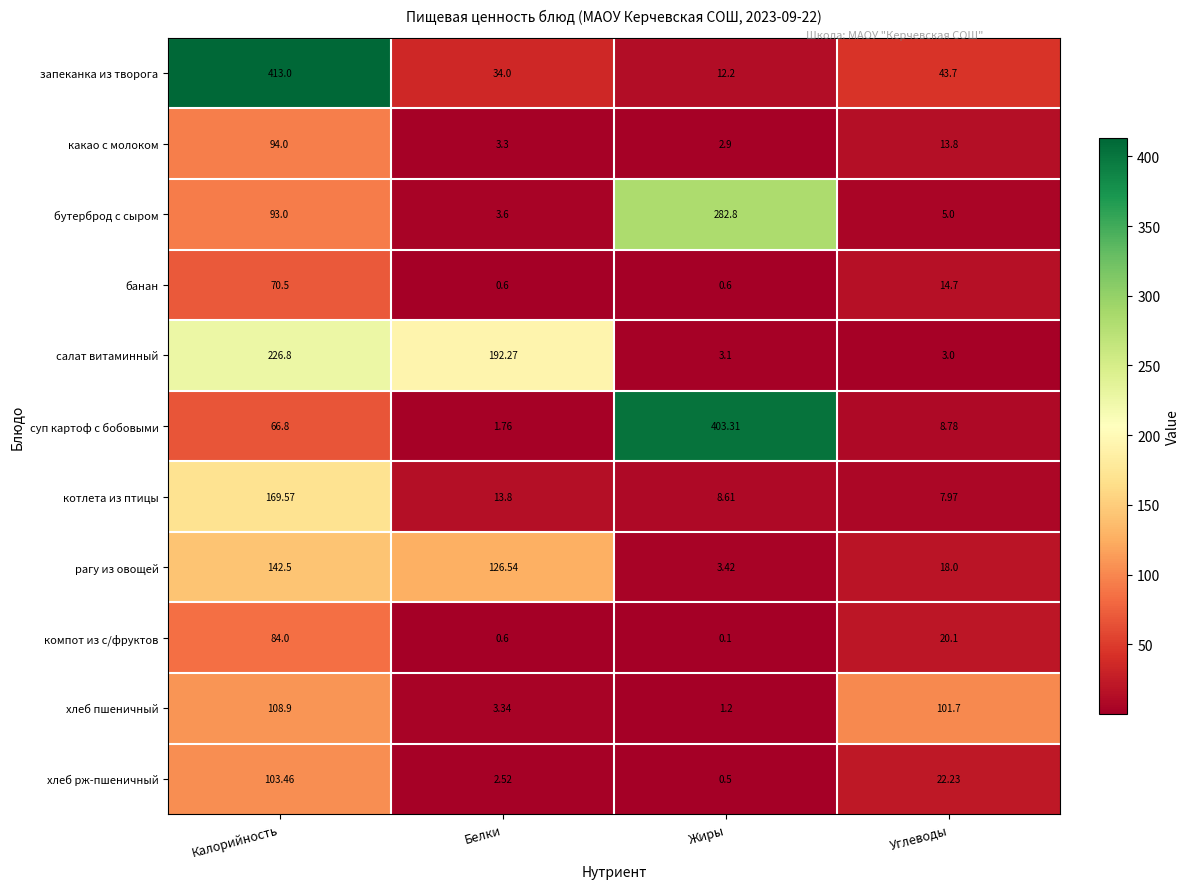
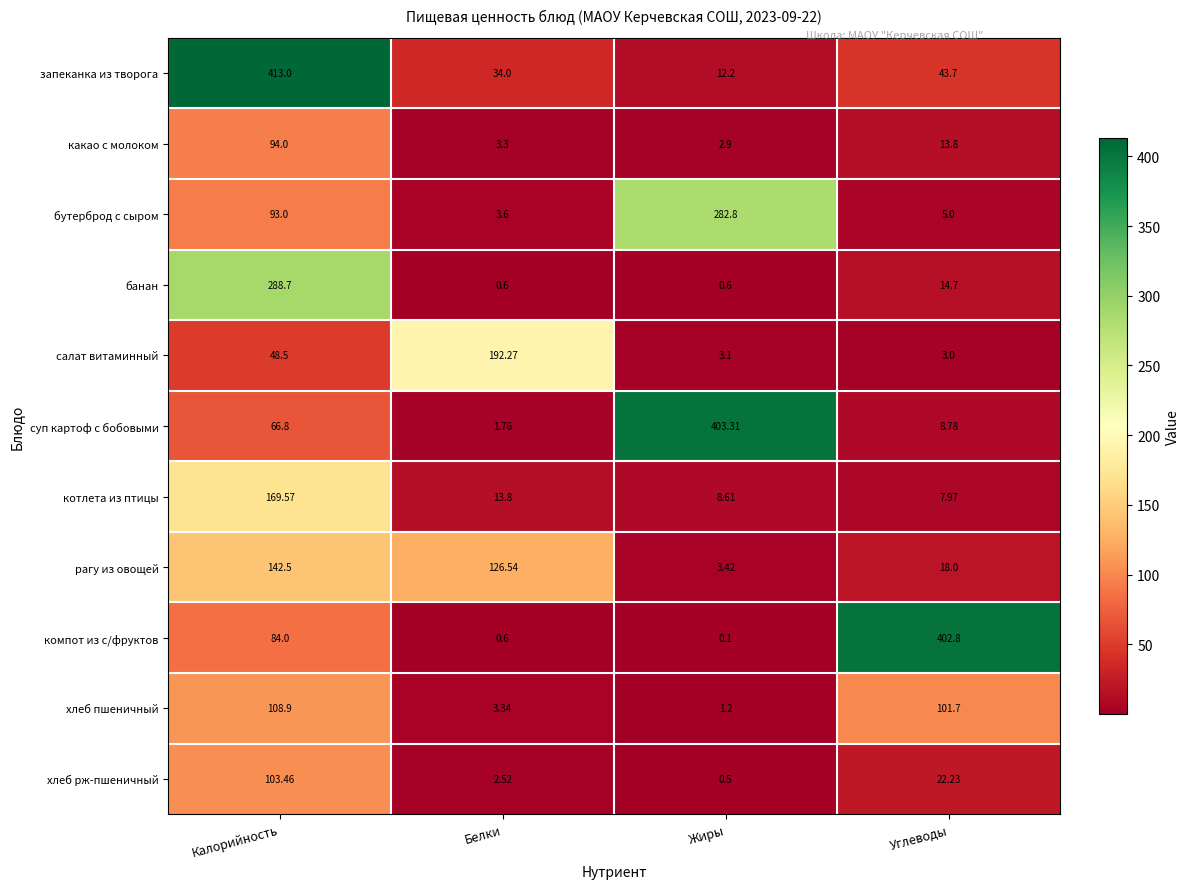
банан, Калорийность: 70.5 -> 288.7
салат витаминный, Калорийность: 226.8 -> 48.5
компот из с/фруктов, Углеводы: 20.1 -> 402.8
